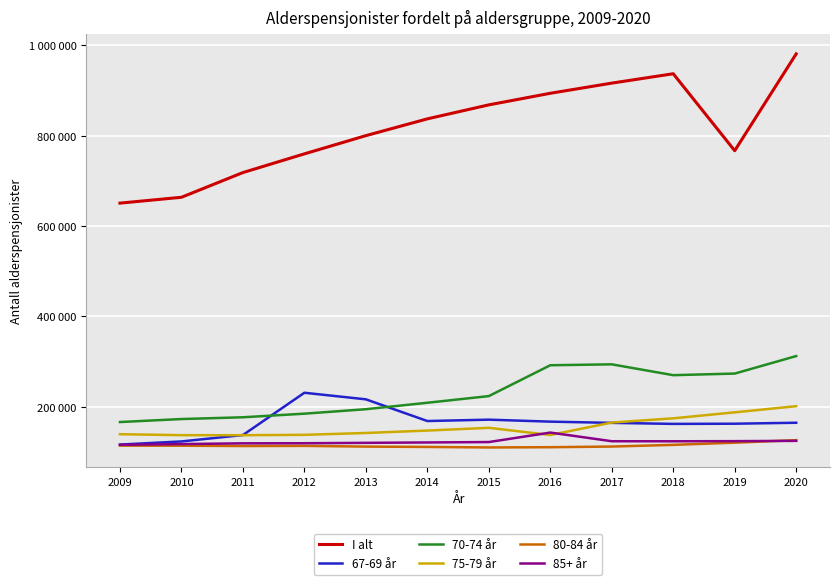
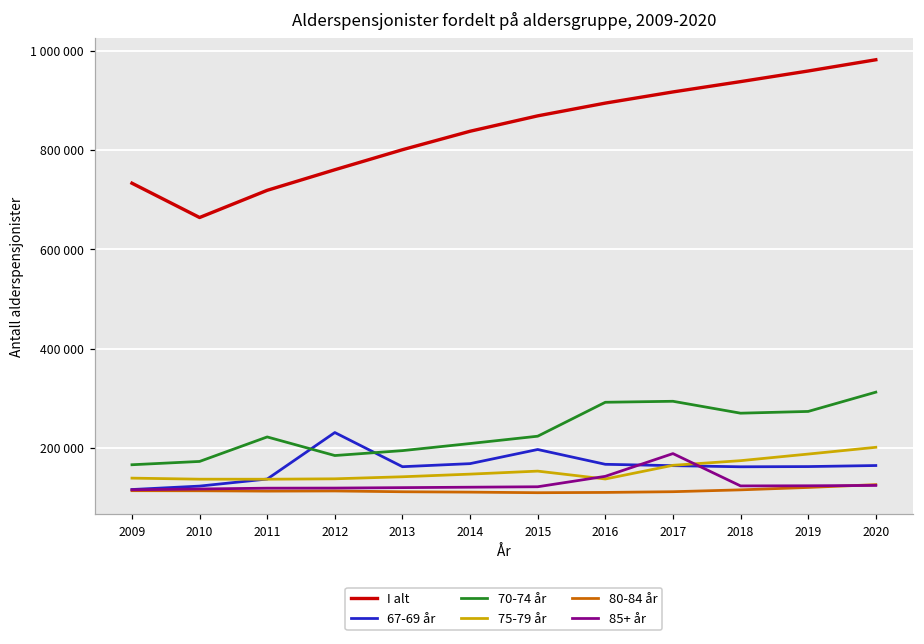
I alt, 2009: 650000 -> 730000
70-74 år, 2011: 180000 -> 220000
67-69 år, 2013: 220000 -> 160000
67-69 år, 2015: 170000 -> 200000
85+ år, 2017: 120000 -> 190000
I alt, 2019: 770000 -> 960000
